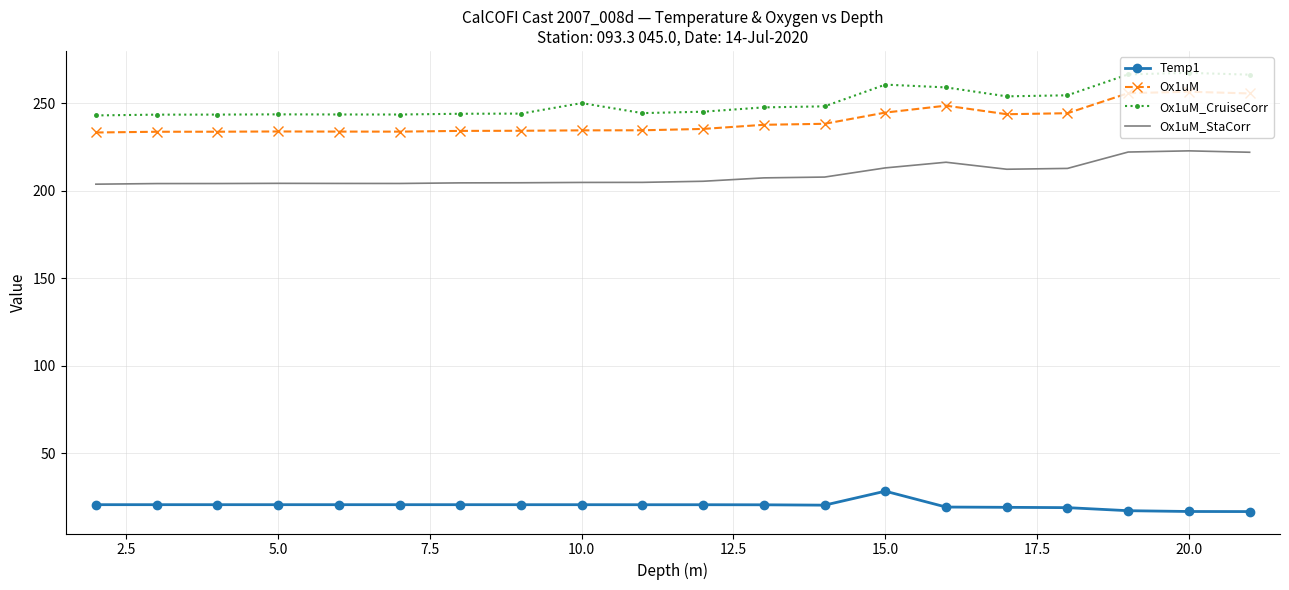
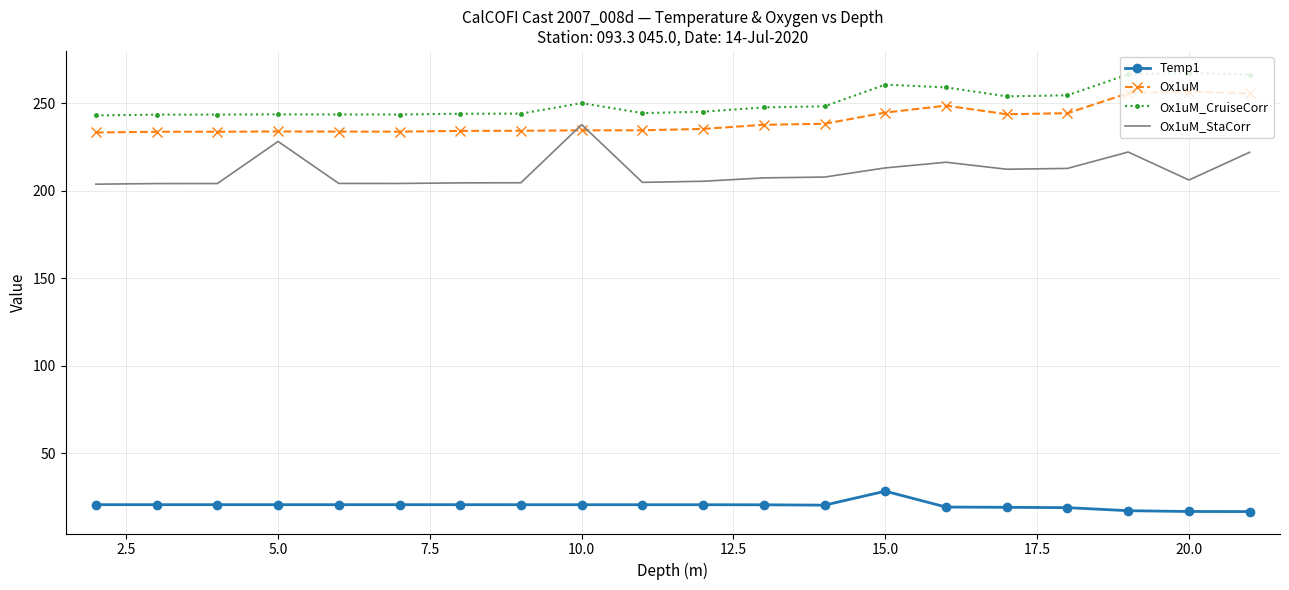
Ox1uM_StaCorr, 5.0: 204 -> 228
Ox1uM_StaCorr, 10.0: 205 -> 238
Ox1uM_StaCorr, 20.0: 223 -> 206
